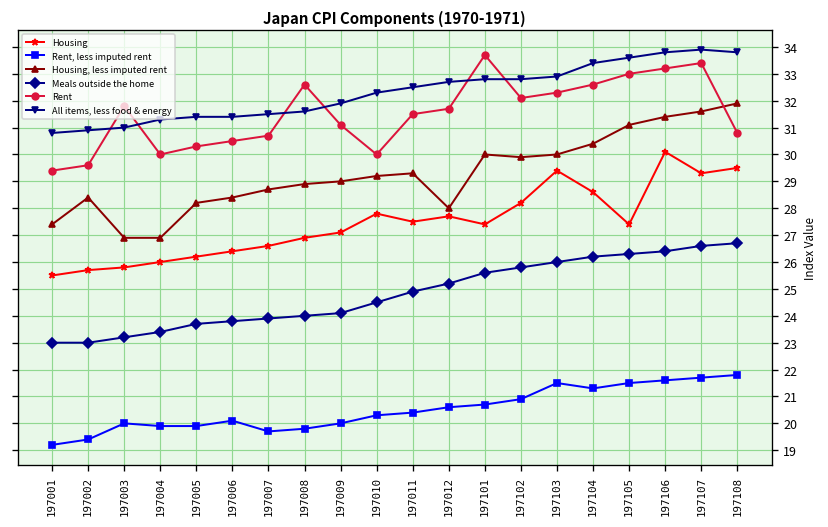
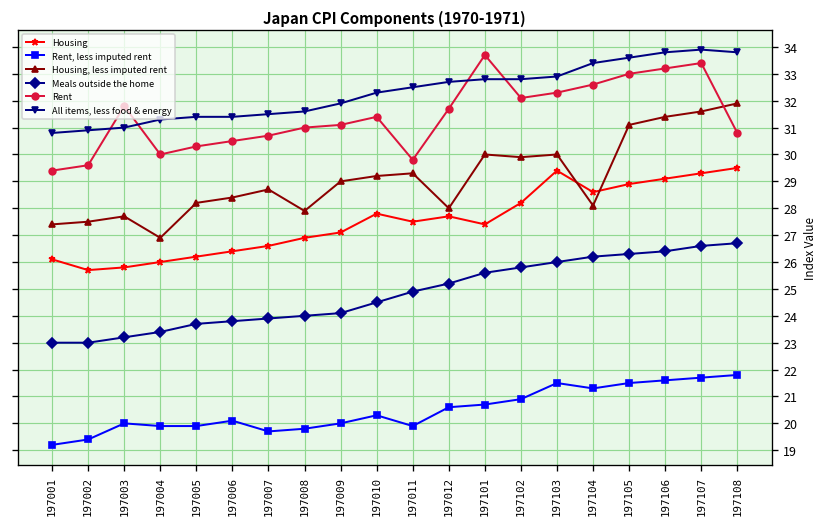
Housing, 197001: 25.5 -> 26.1
Housing, less imputed rent, 197002: 28.4 -> 27.5
Housing, less imputed rent, 197003: 26.9 -> 27.7
Housing, less imputed rent, 197008: 28.9 -> 27.9
Rent, 197008: 32.6 -> 31.0
Rent, 197010: 30.0 -> 31.4
Rent, less imputed rent, 197011: 20.4 -> 19.9
Rent, 197011: 31.5 -> 29.8
Housing, less imputed rent, 197104: 30.4 -> 28.1
Housing, 197105: 27.4 -> 28.9
Housing, 197106: 30.1 -> 29.1
